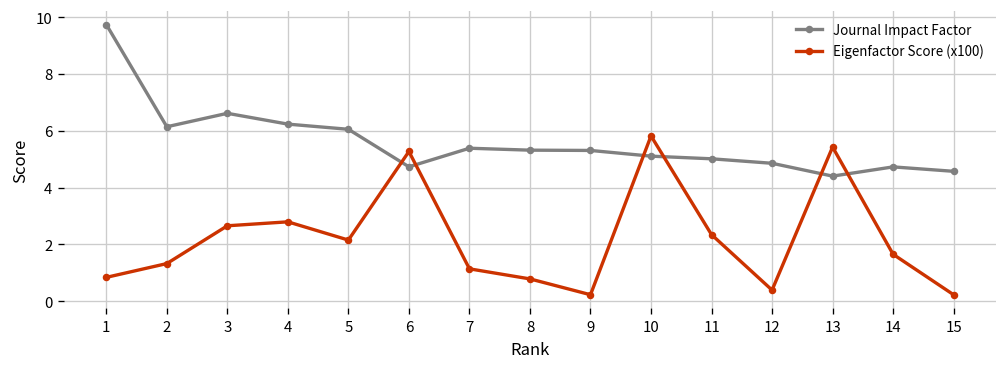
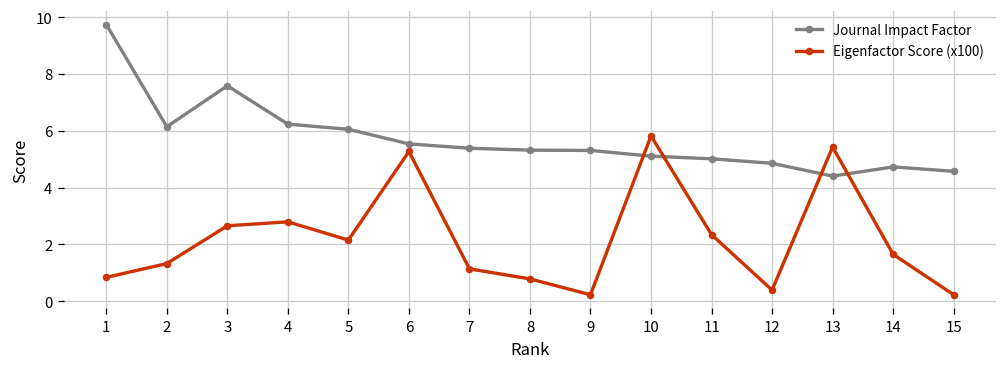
Journal Impact Factor, 3: 6.6 -> 7.6
Journal Impact Factor, 6: 4.7 -> 5.5
